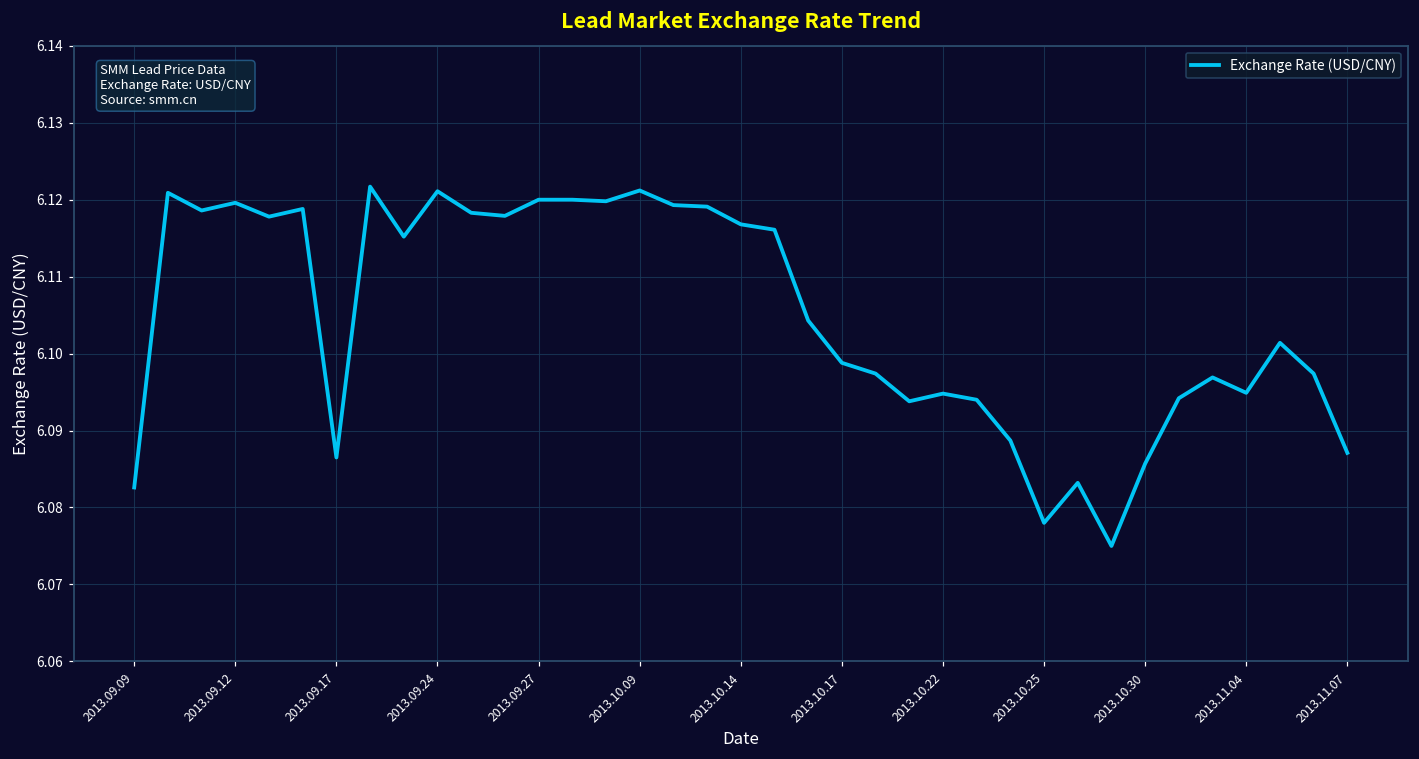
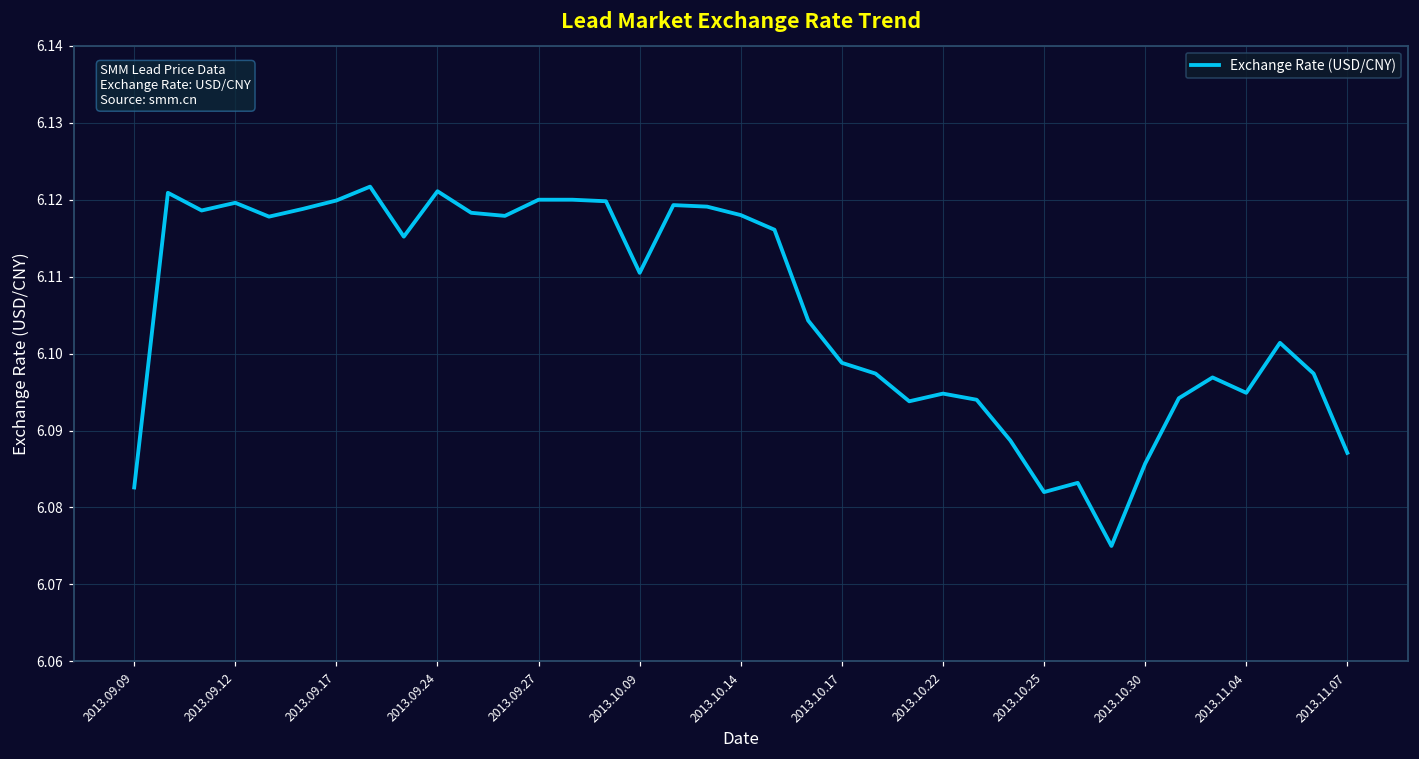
2013.09.17: 6.087 -> 6.120
2013.10.09: 6.121 -> 6.111
2013.10.14: 6.117 -> 6.118
2013.10.25: 6.078 -> 6.082
